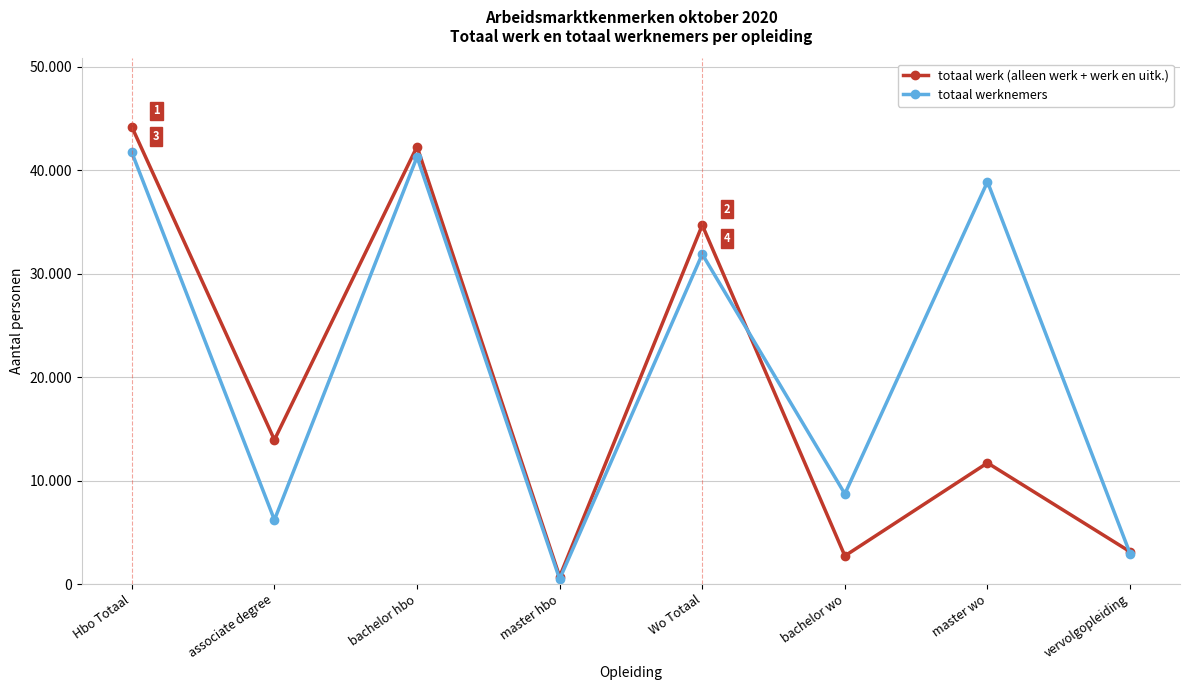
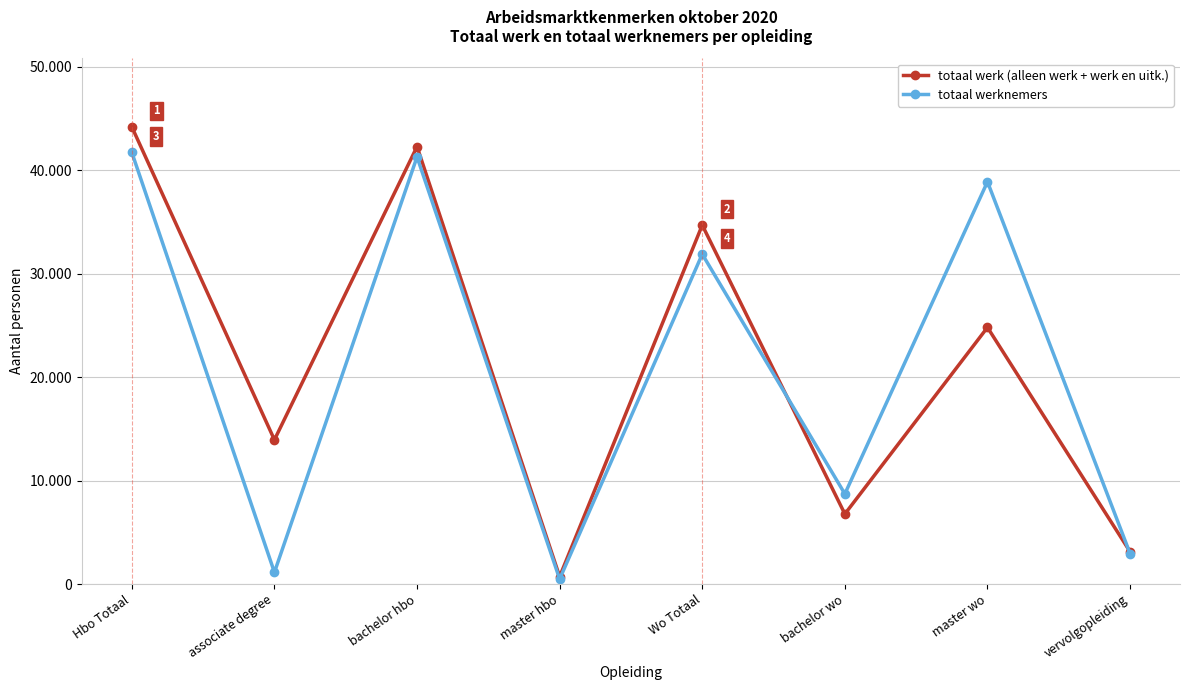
totaal werknemers, associate degree: 6.2 -> 1.1
totaal werk (alleen werk + werk en uitk.), bachelor wo: 2.7 -> 6.8
totaal werk (alleen werk + werk en uitk.), master wo: 11.7 -> 24.8
